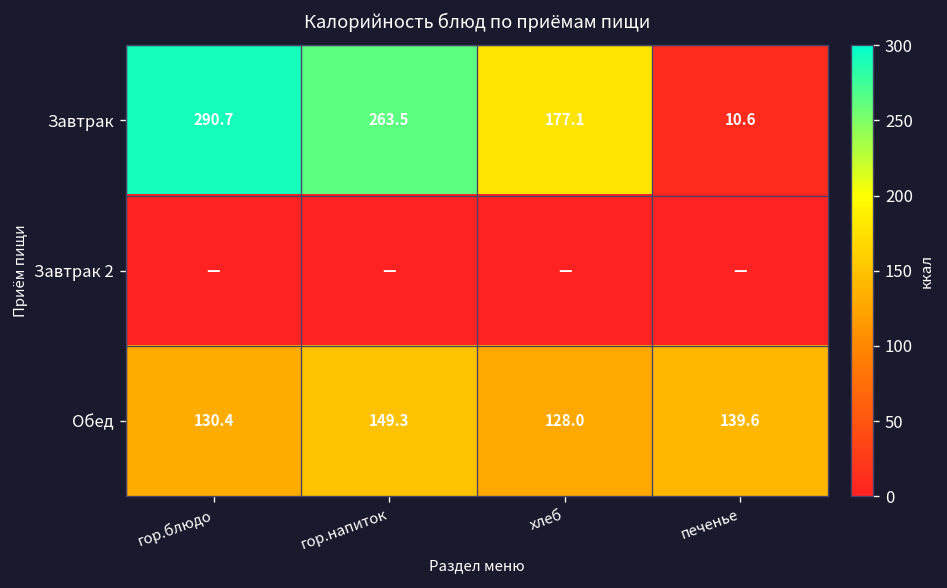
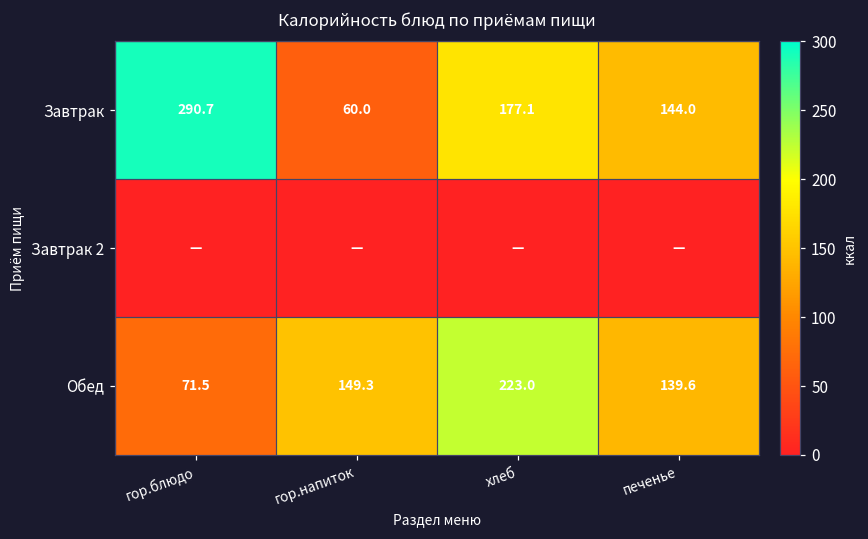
Завтрак, гор.напиток: 263.5 -> 60.0
Завтрак, печенье: 10.6 -> 144.0
Обед, гор.блюдо: 130.4 -> 71.5
Обед, хлеб: 128.0 -> 223.0
